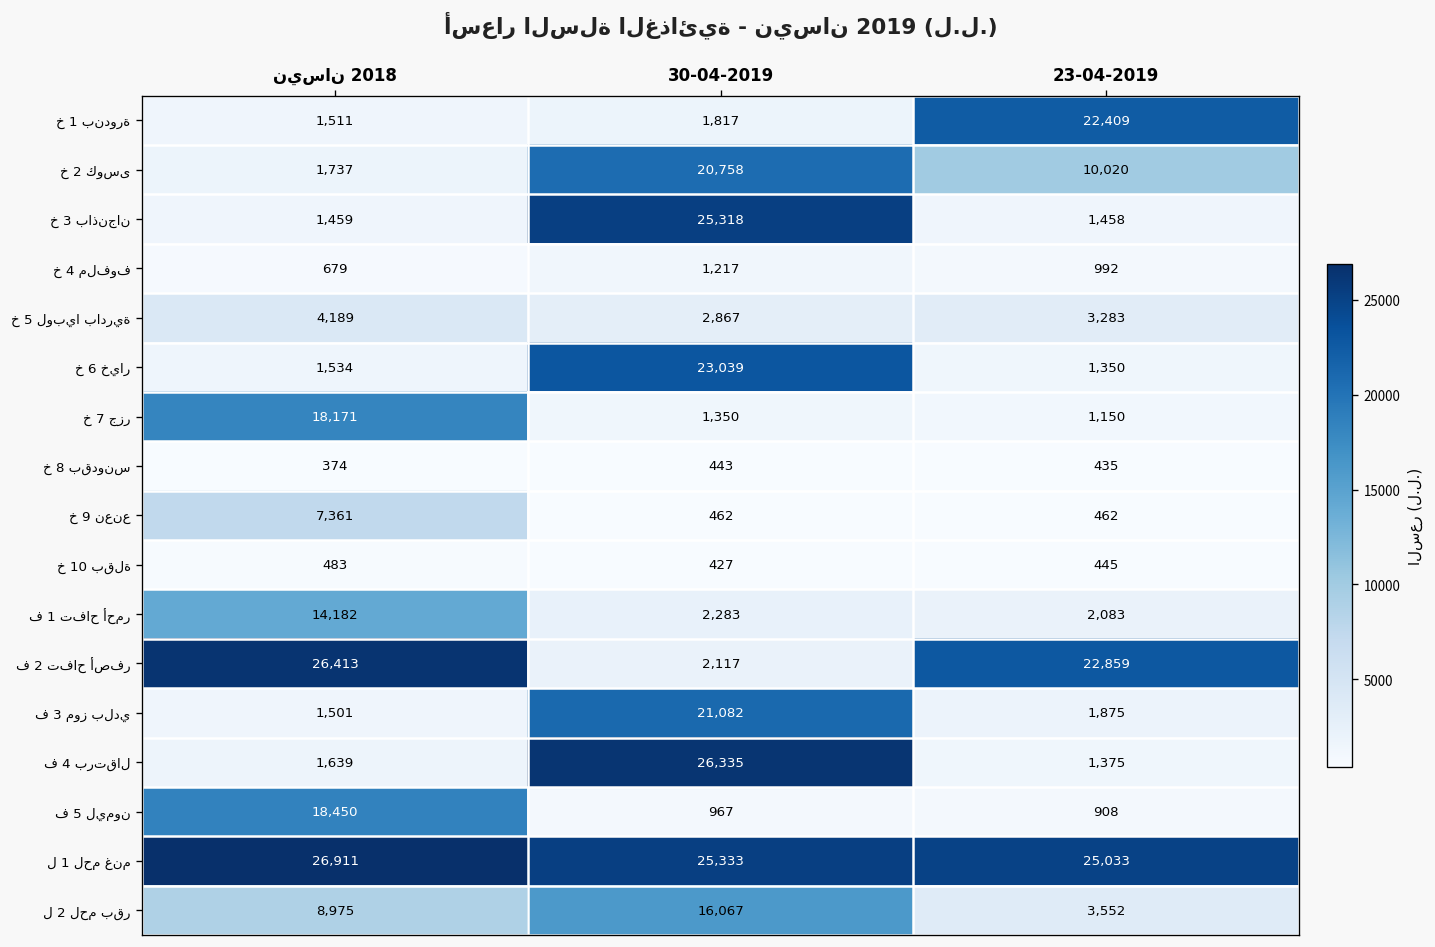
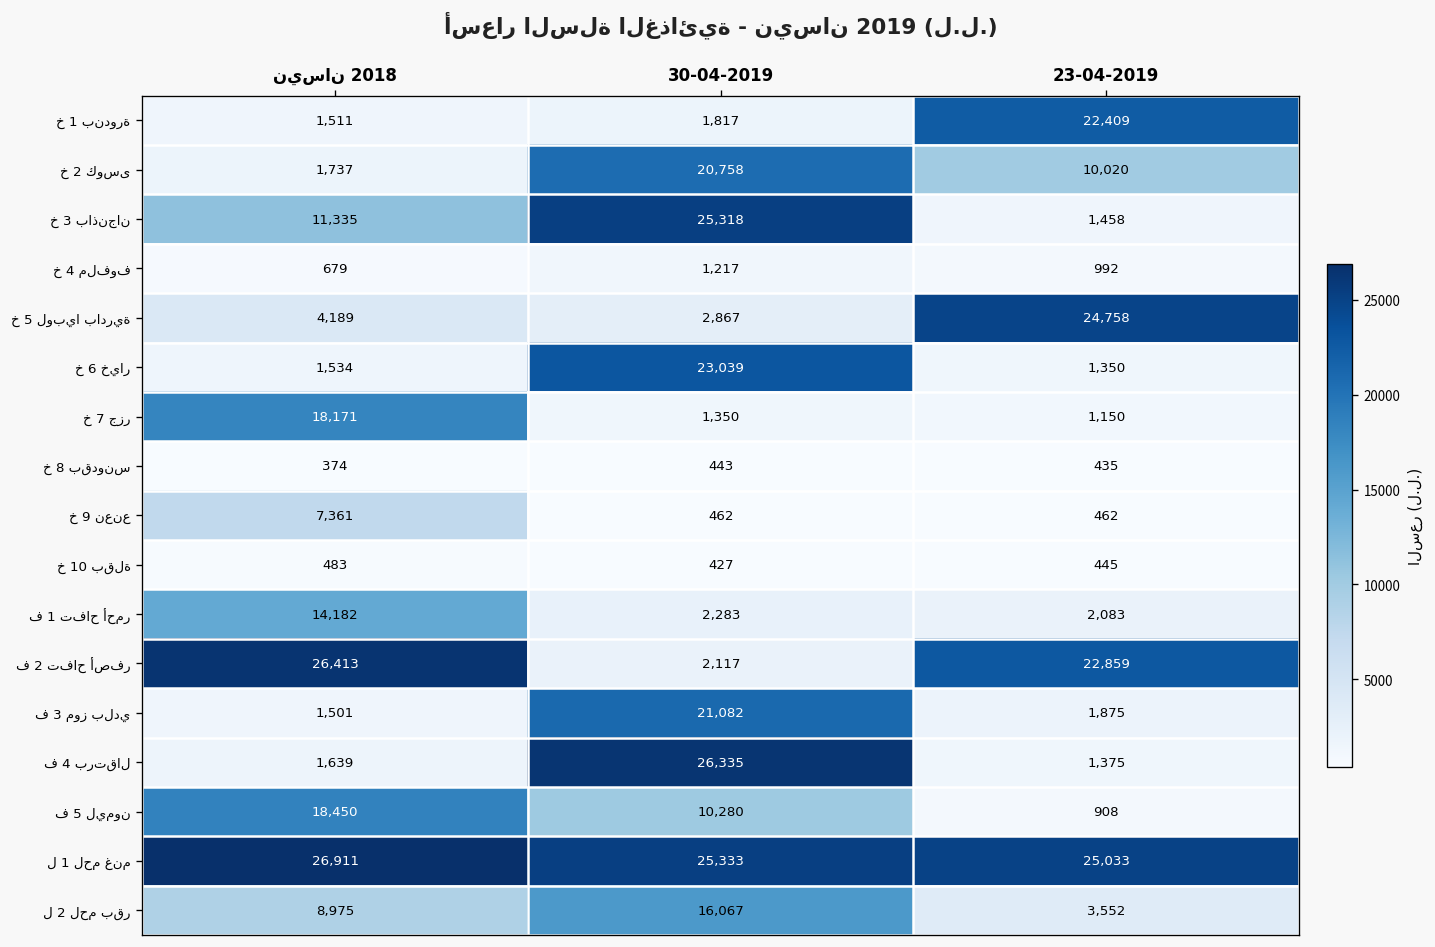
خ 3 باذنجان, نيسان 2018: 1,459 -> 11,335
خ 5 لوبيا بادرية, 23-04-2019: 3,283 -> 24,758
ف 5 ليمون, 30-04-2019: 967 -> 10,280
